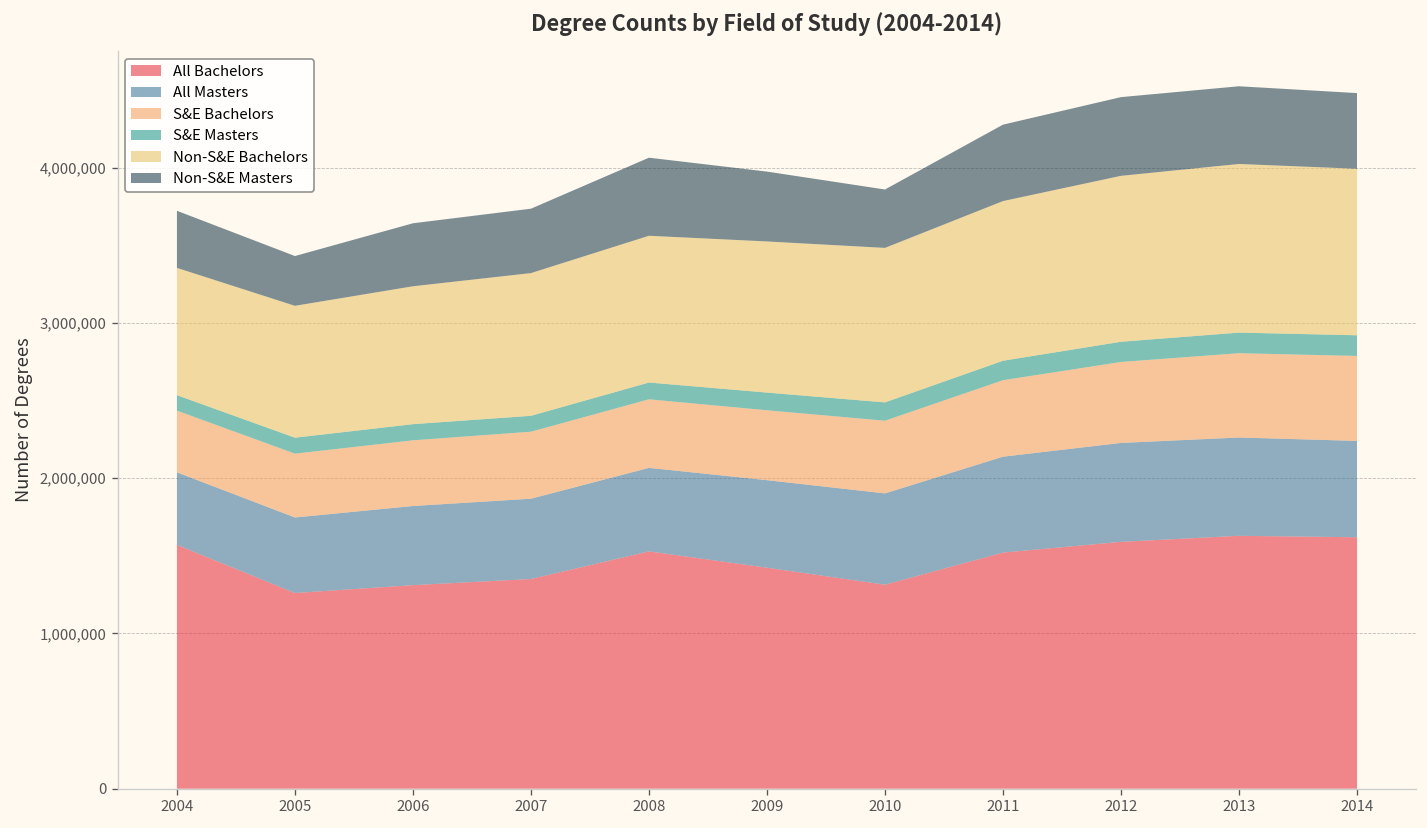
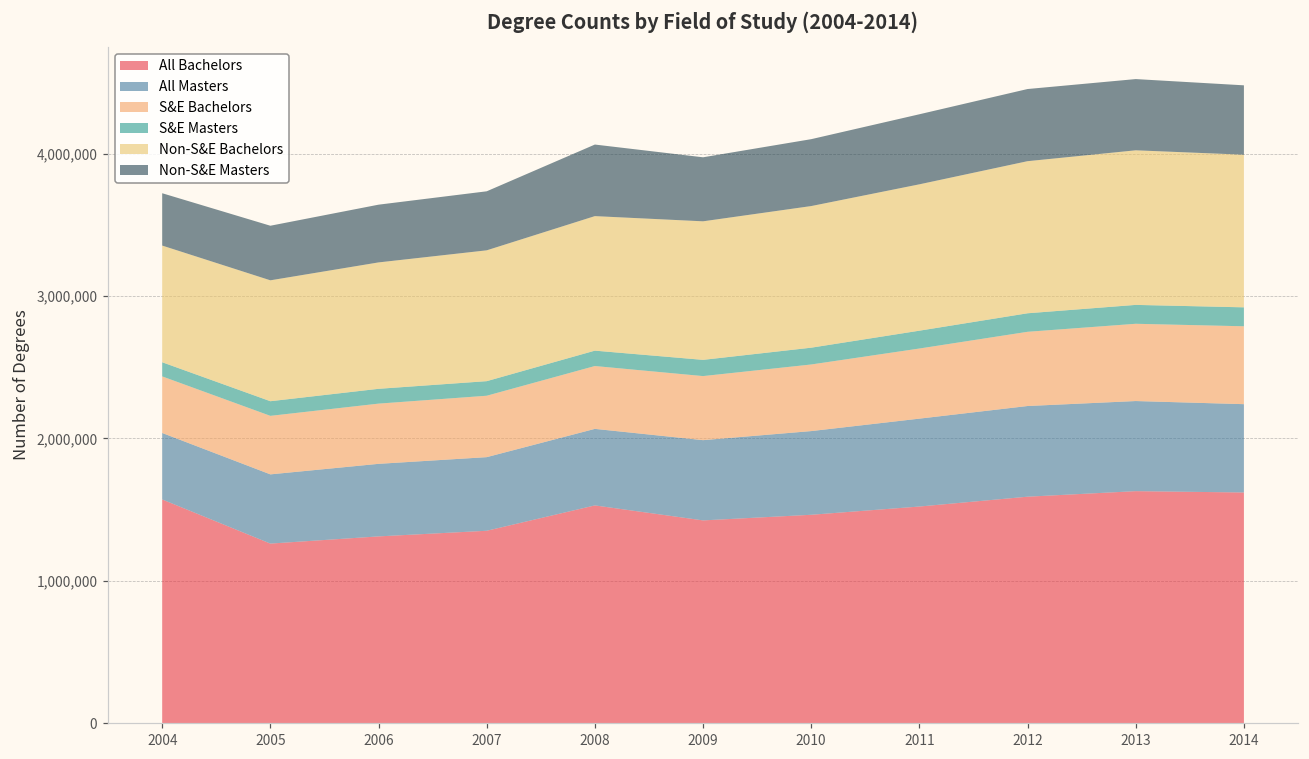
Non-S&E Masters, 2005: 320,000 -> 380,000
All Bachelors, 2010: 1,310,000 -> 1,460,000
Non-S&E Masters, 2010: 380,000 -> 470,000
